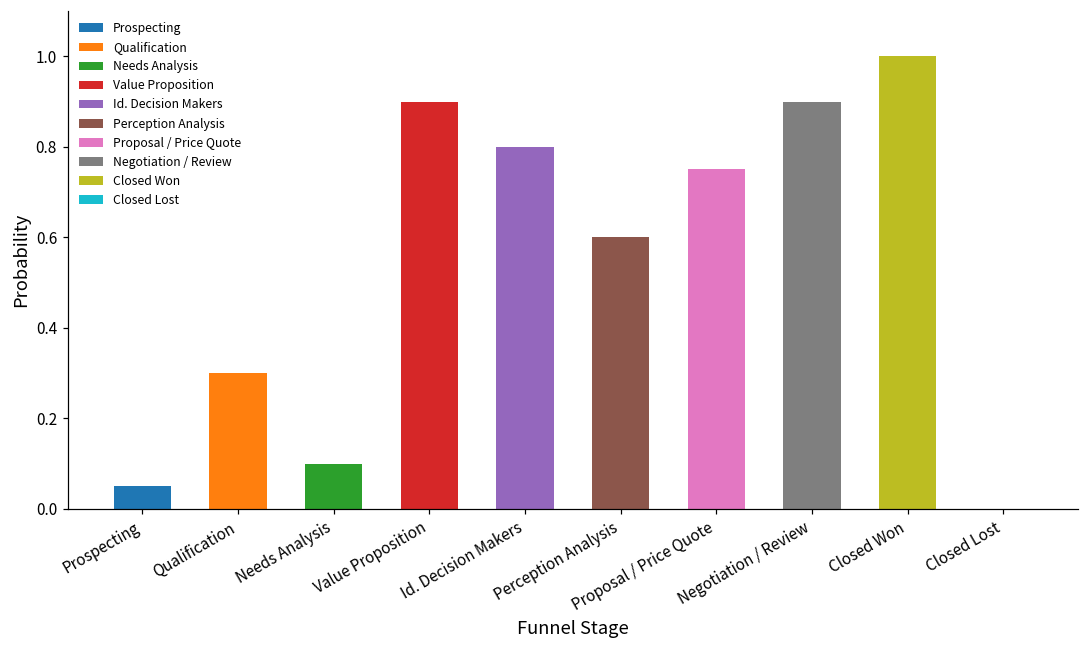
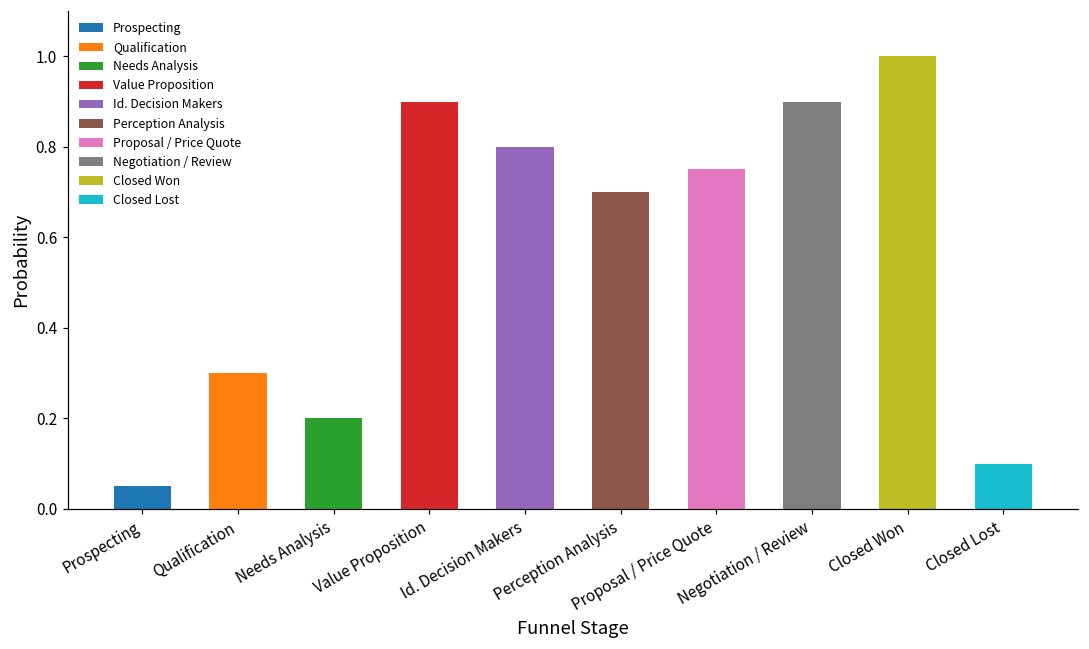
Needs Analysis: 0.1 -> 0.2
Perception Analysis: 0.6 -> 0.7
Closed Lost: 0.0 -> 0.1
